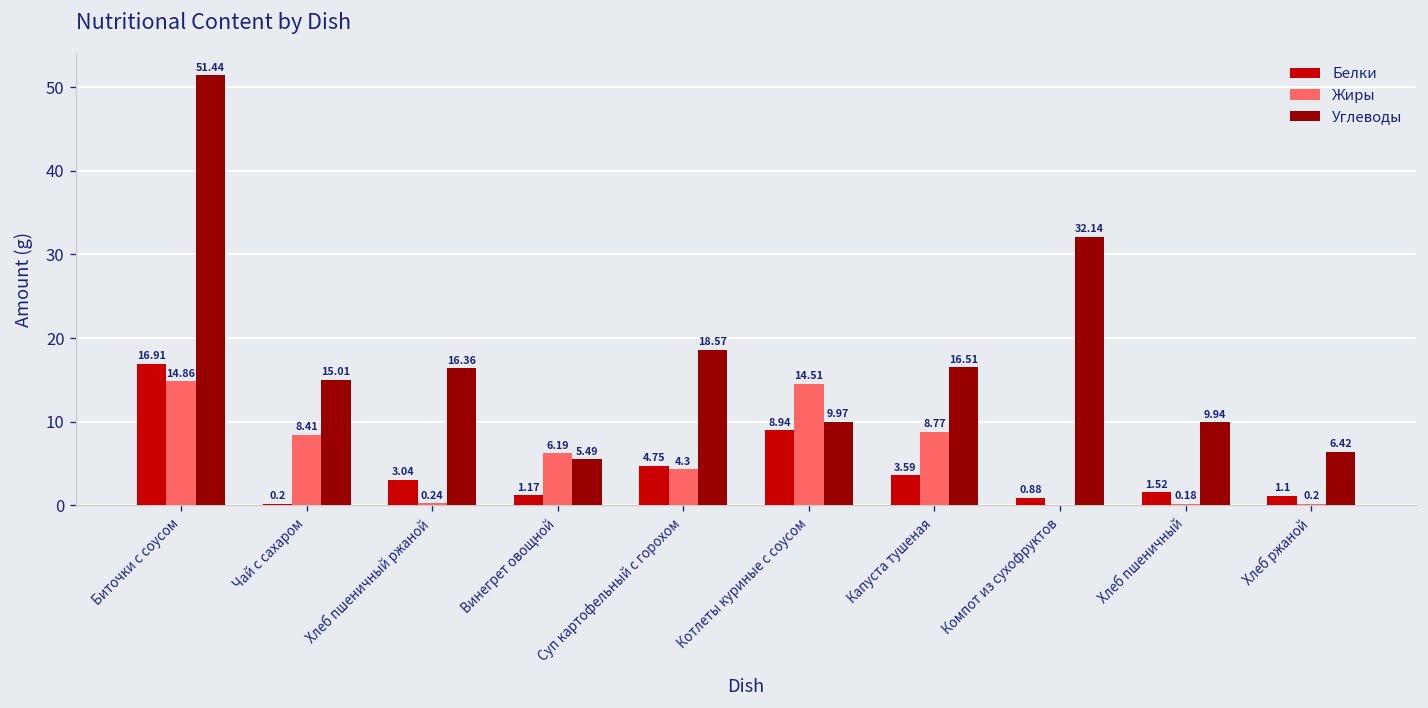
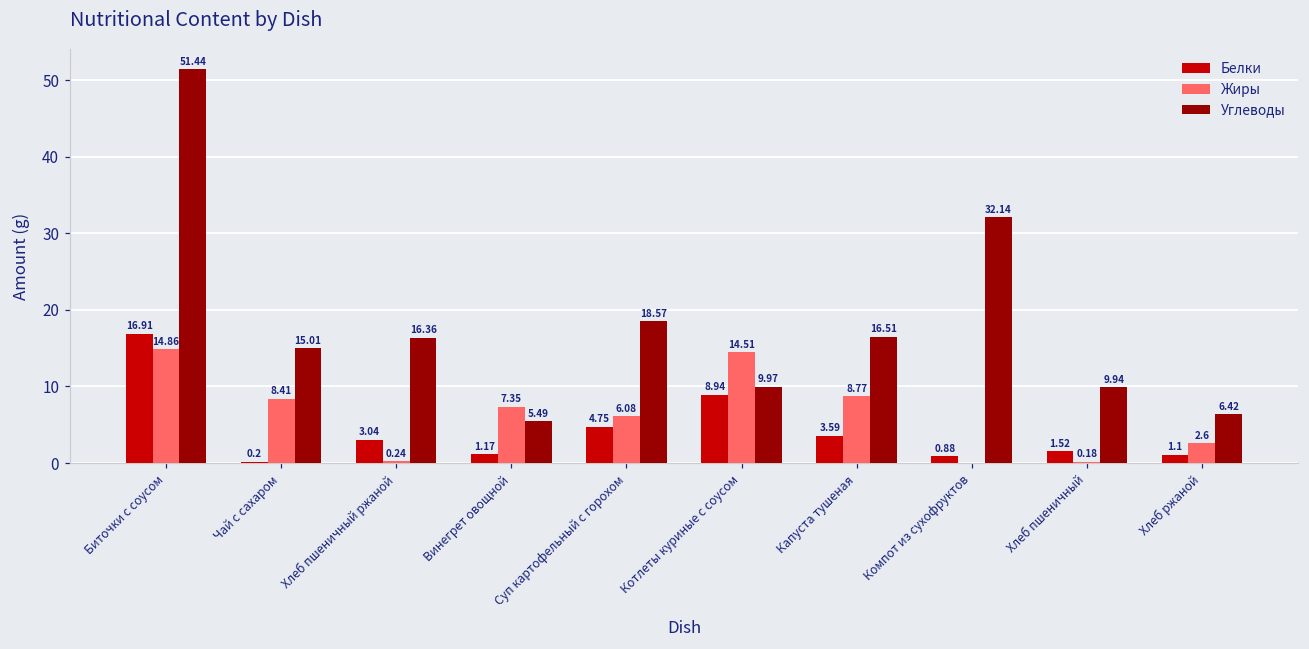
Жиры, Винегрет овощной: 6.19 -> 7.35
Жиры, Суп картофельный с горохом: 4.3 -> 6.08
Жиры, Хлеб ржаной: 0.2 -> 2.6
